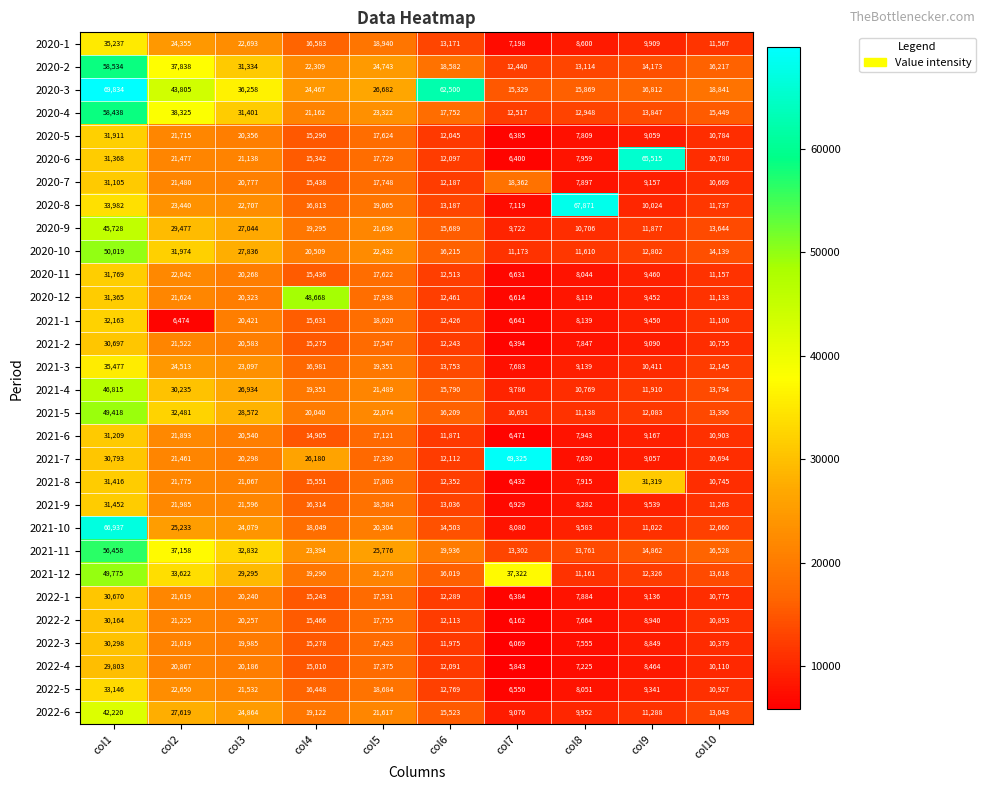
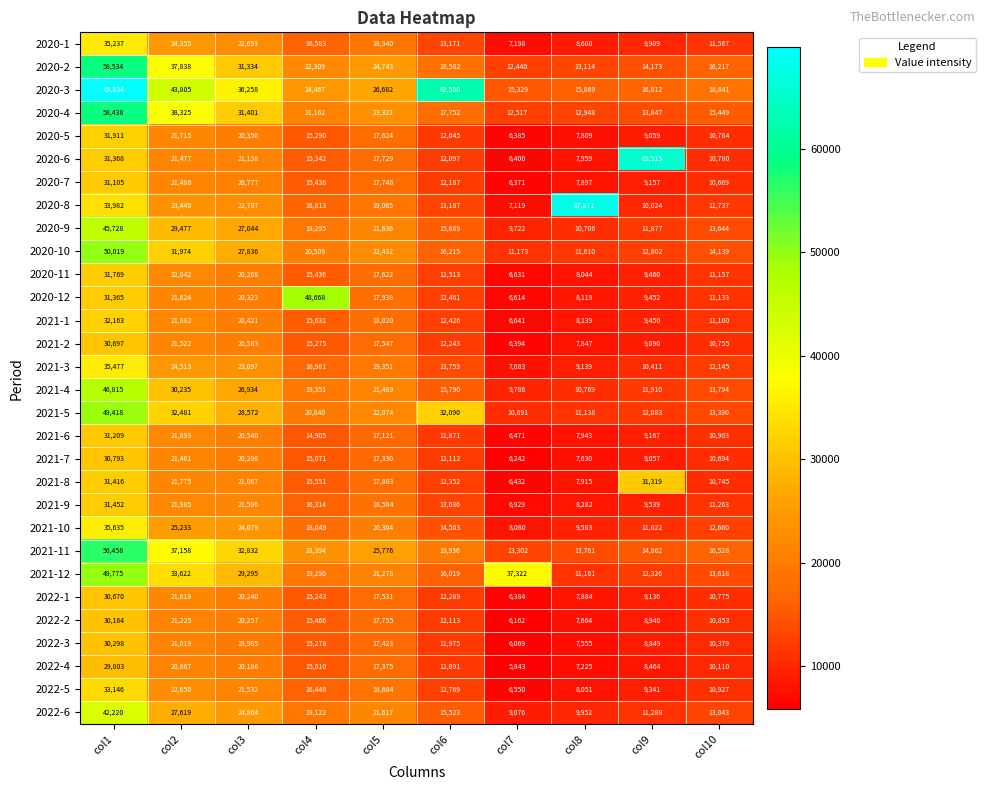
2020-7, col7: 18,362 -> 6,371
2021-1, col2: 6,474 -> 21,882
2021-5, col6: 16,209 -> 32,090
2021-7, col4: 26,180 -> 15,071
2021-7, col7: 69,325 -> 6,242
2021-10, col1: 66,937 -> 35,635
